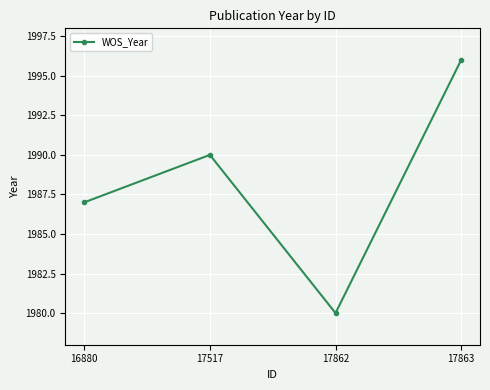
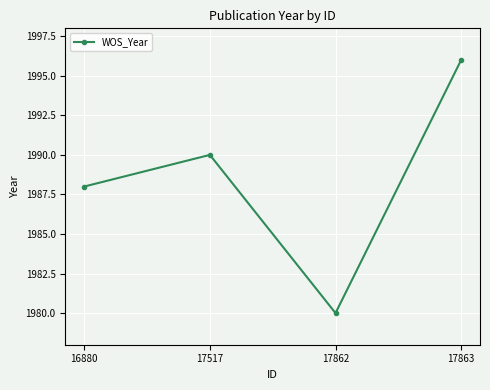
16880: 1987 -> 1988
